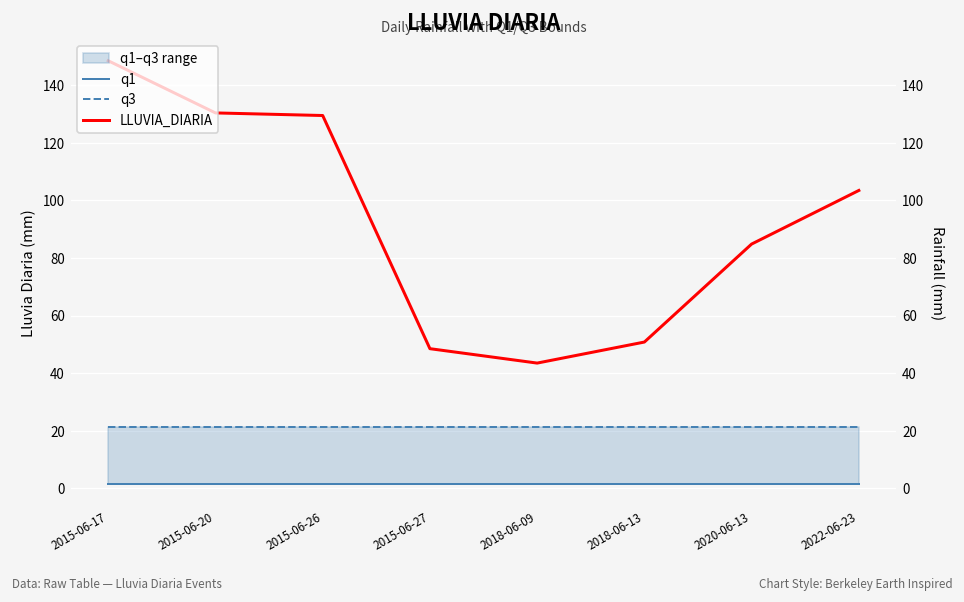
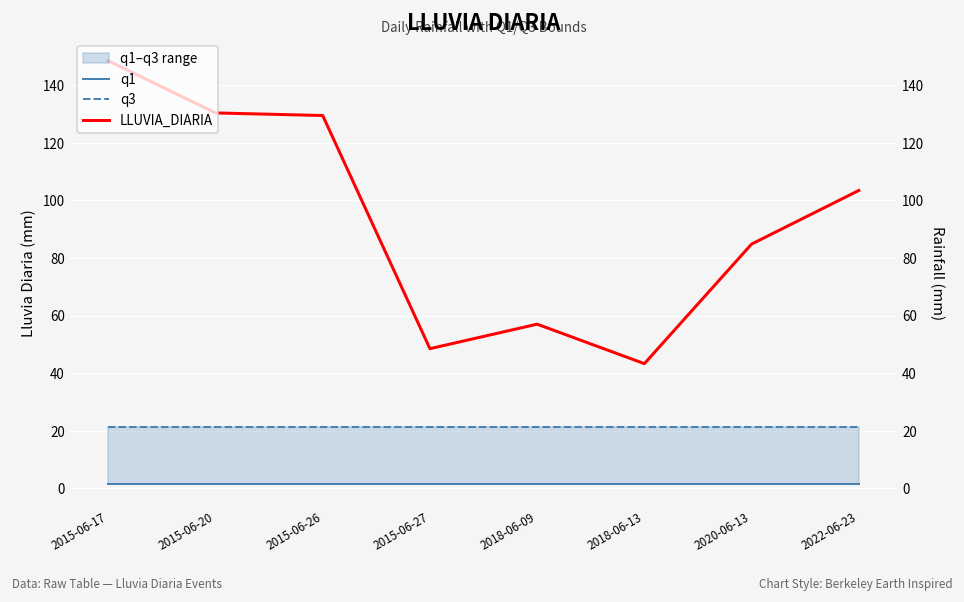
LLUVIA_DIARIA, 2018-06-09: 44 -> 57
LLUVIA_DIARIA, 2018-06-13: 51 -> 43
